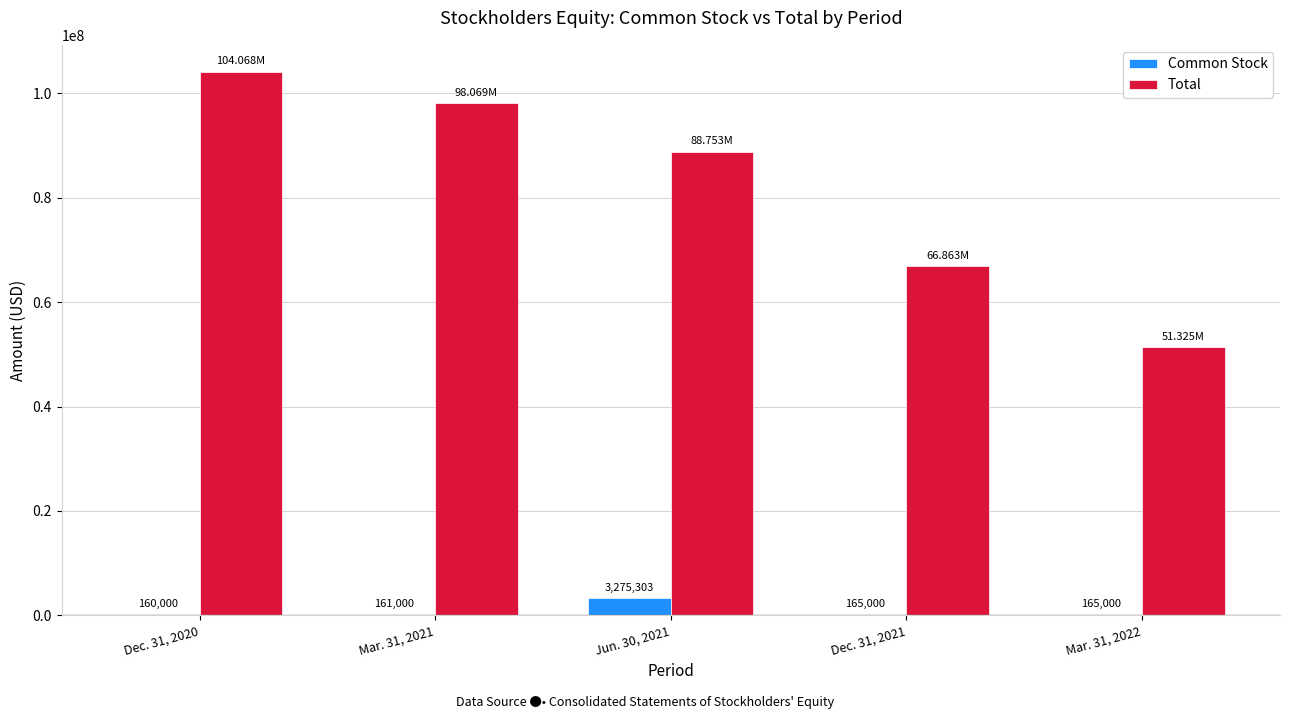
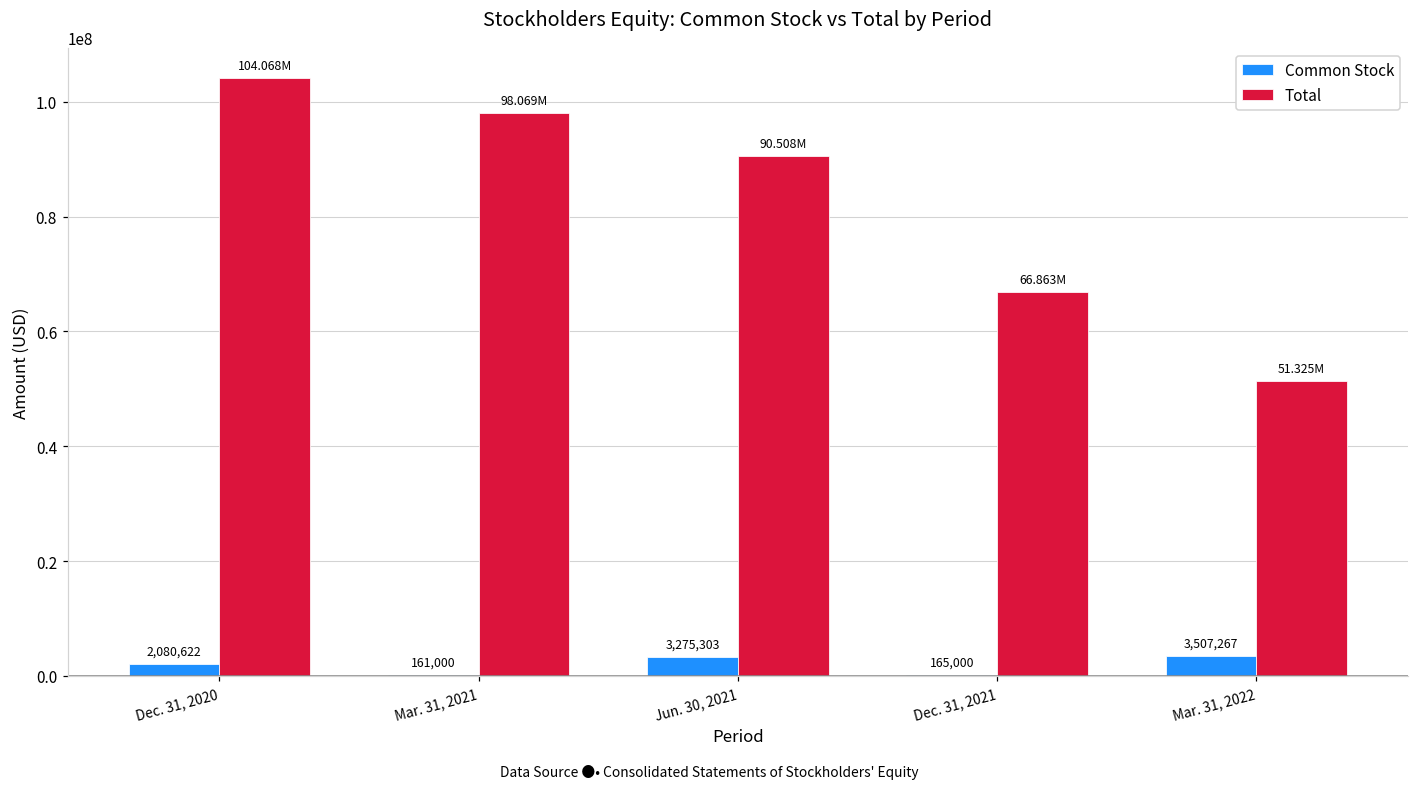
Common Stock, Dec. 31, 2020: 160,000 -> 2,080,622
Total, Jun. 30, 2021: 88.753M -> 90.508M
Common Stock, Mar. 31, 2022: 165,000 -> 3,507,267
